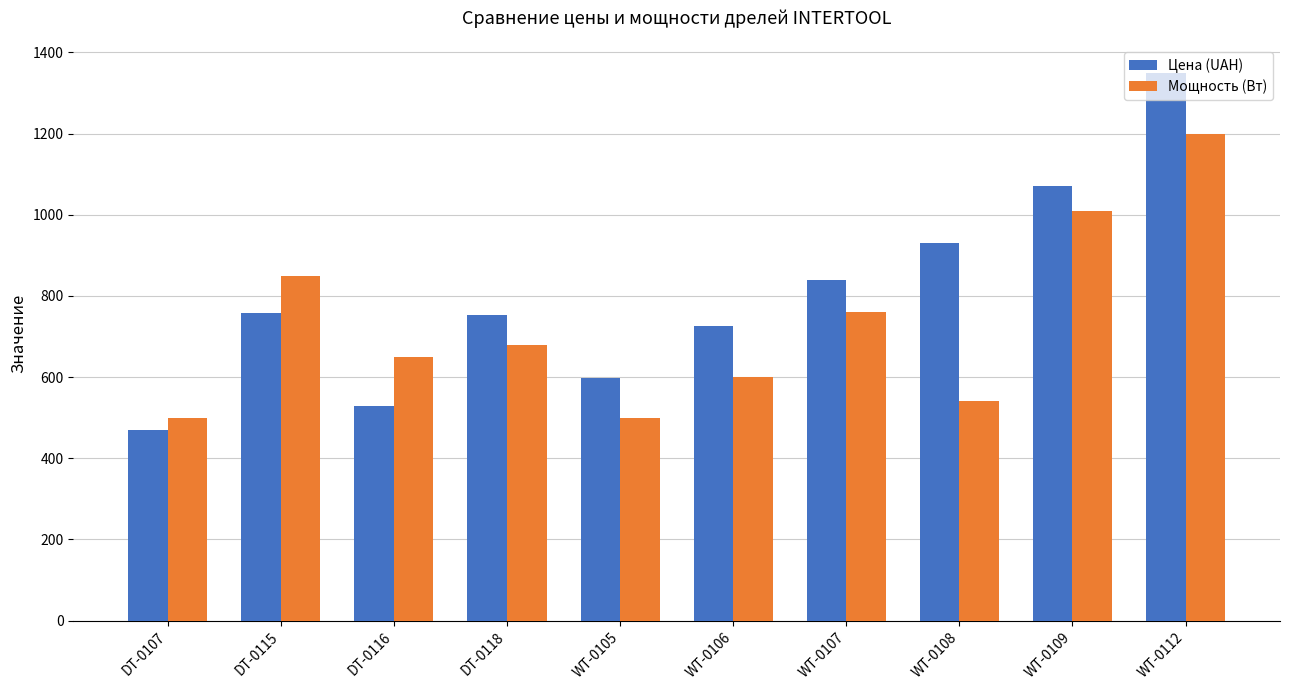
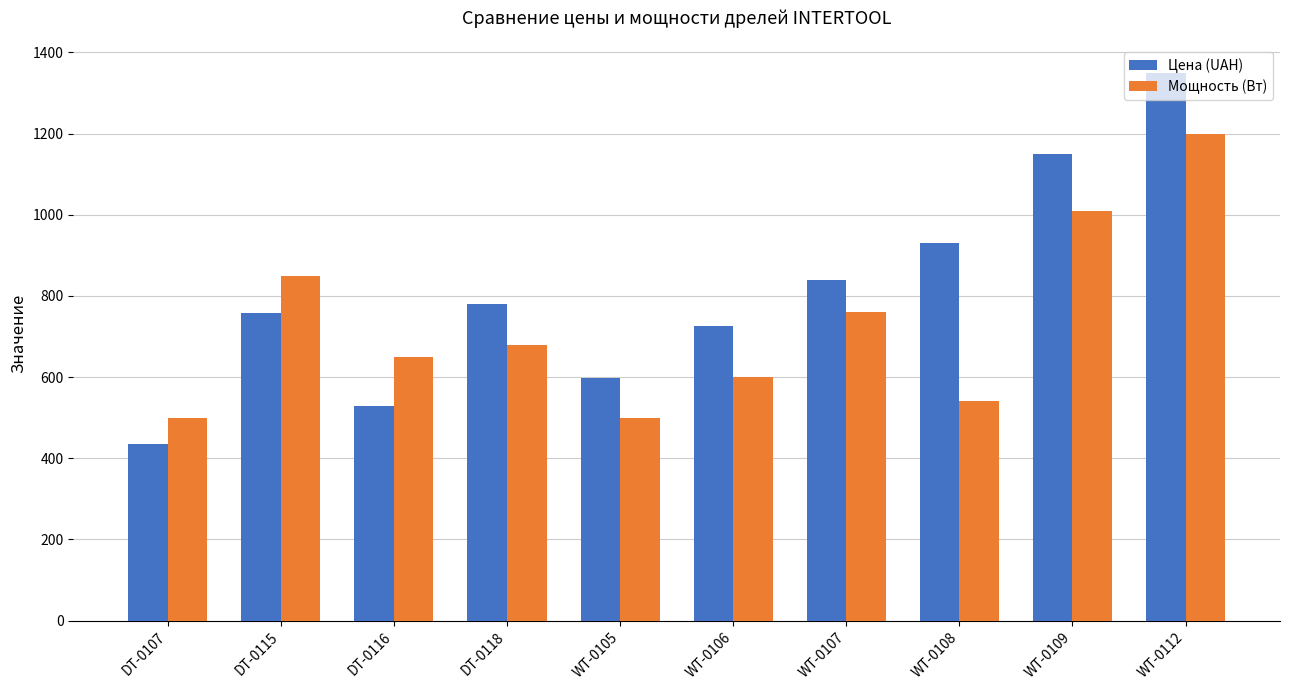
Цена (UAH), DT-0107: 470 -> 430
Цена (UAH), DT-0118: 750 -> 780
Цена (UAH), WT-0109: 1070 -> 1150
